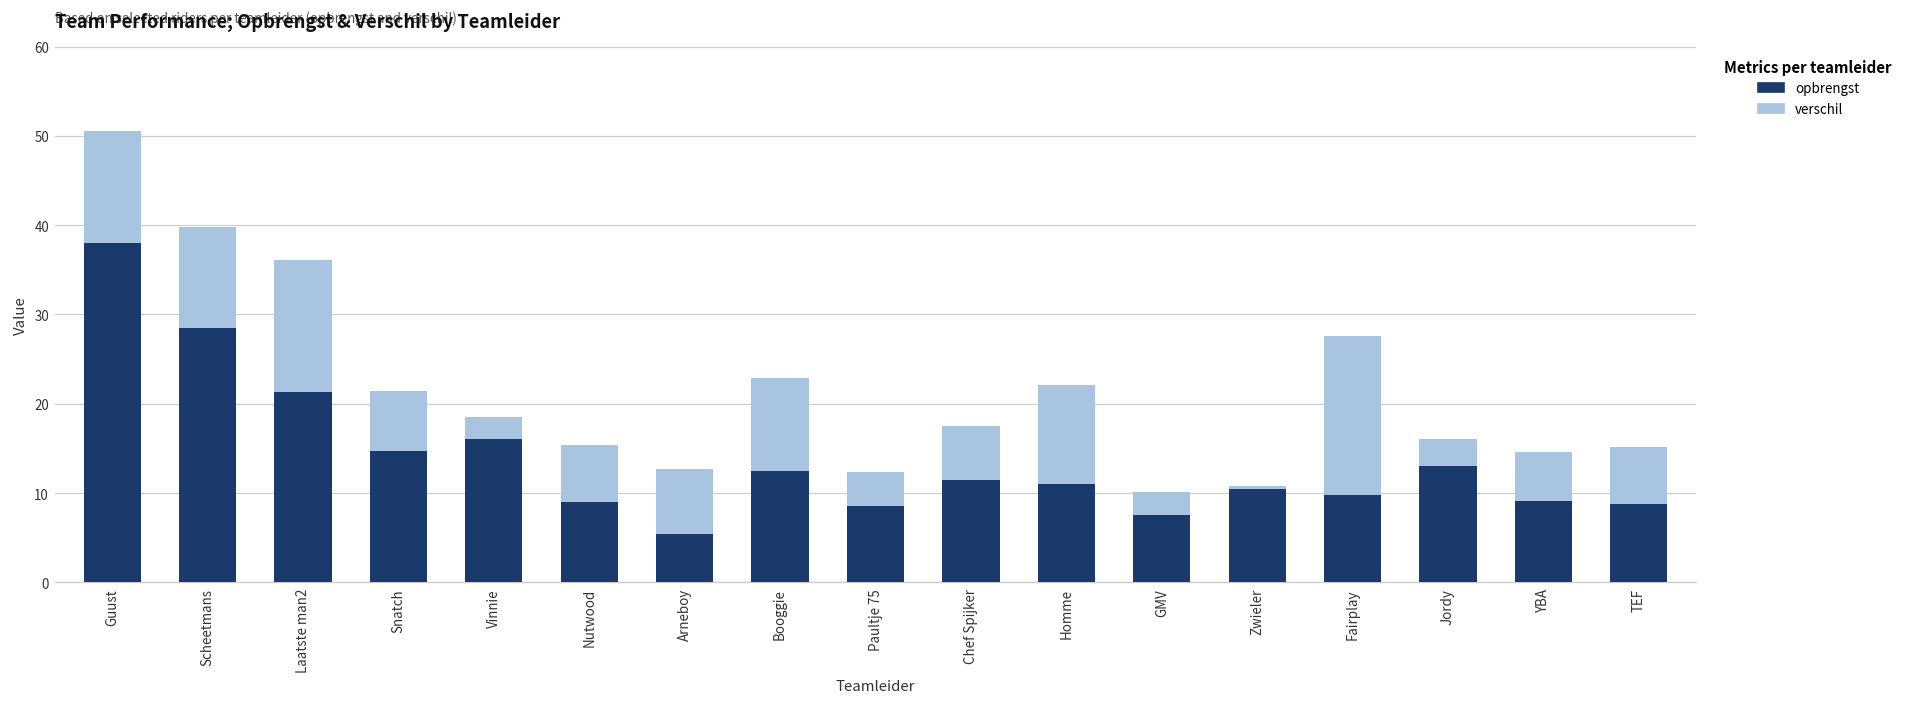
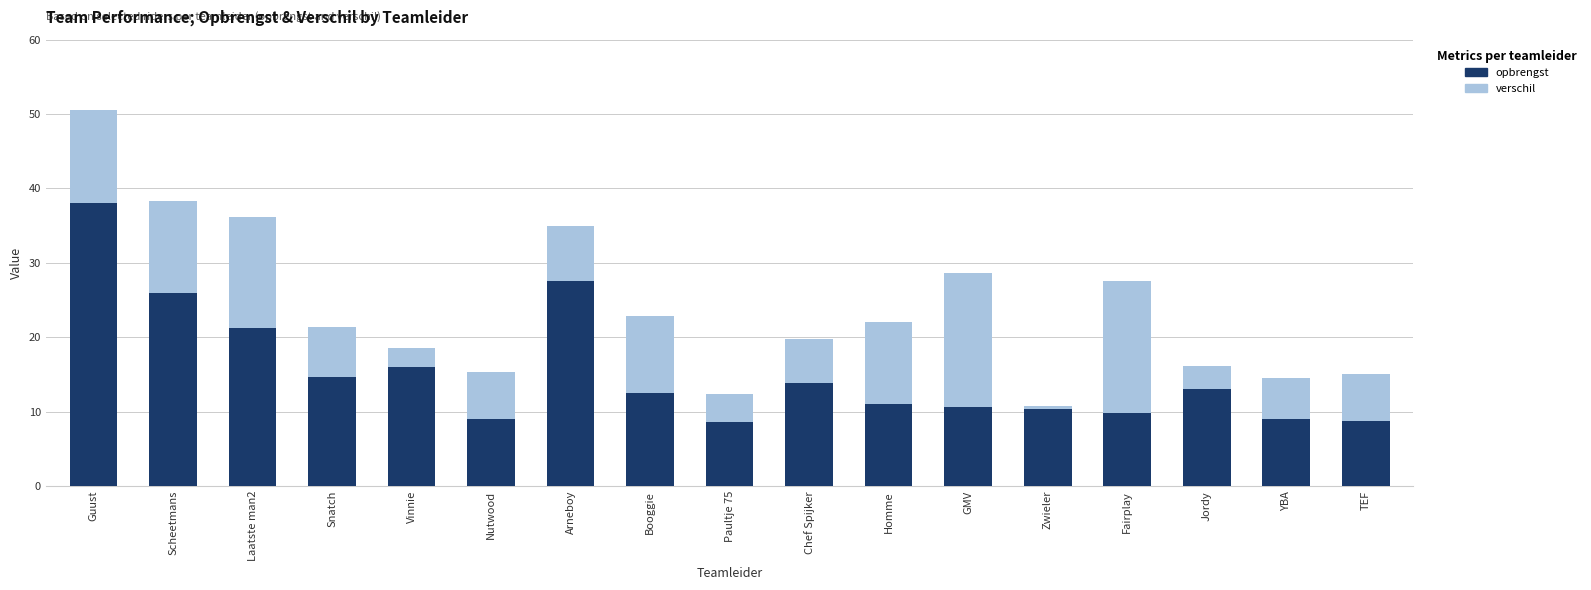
opbrengst, Scheetmans: 29 -> 26
verschil, Scheetmans: 11 -> 12
opbrengst, Arneboy: 13 -> 35
opbrengst, Chef Spijker: 12 -> 14
opbrengst, GMV: 8 -> 11
verschil, GMV: 3 -> 18
